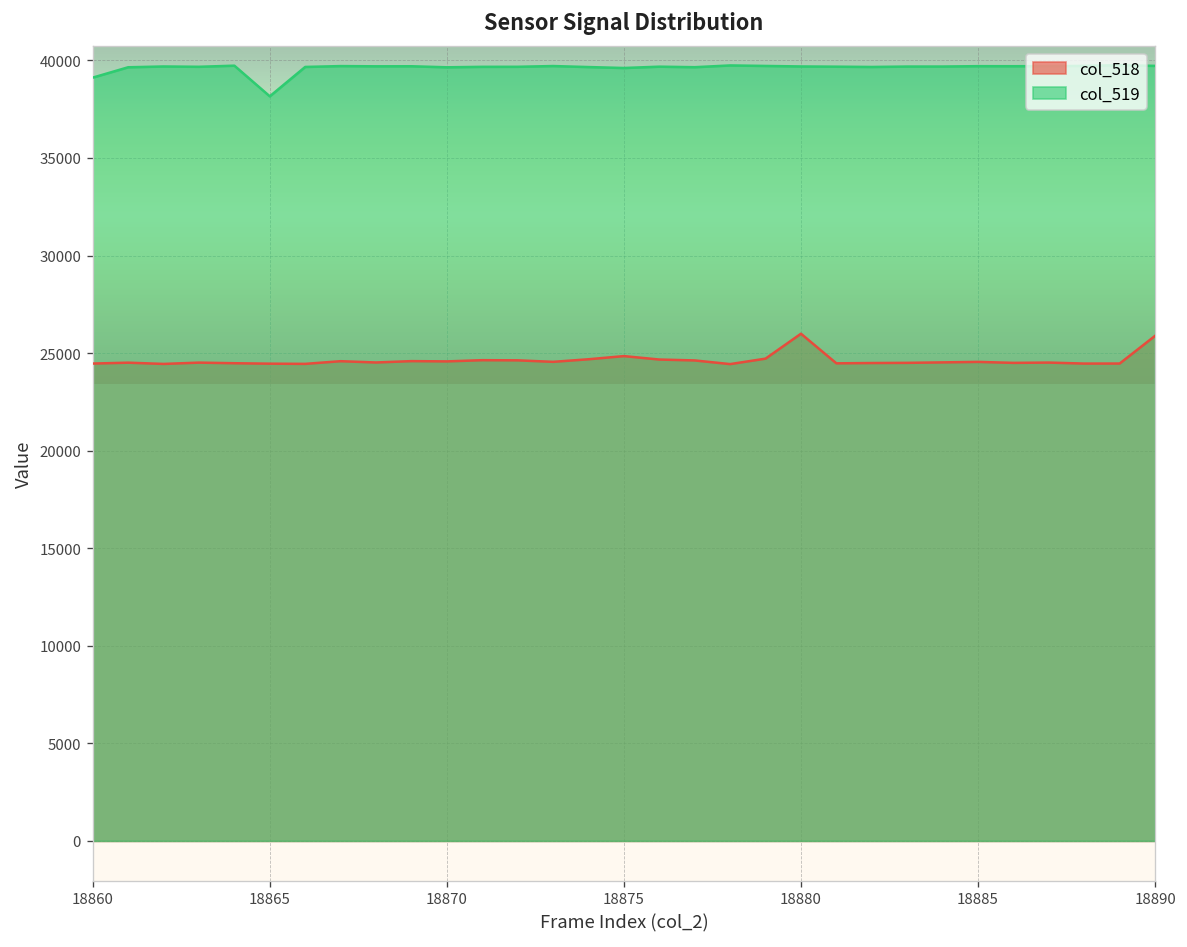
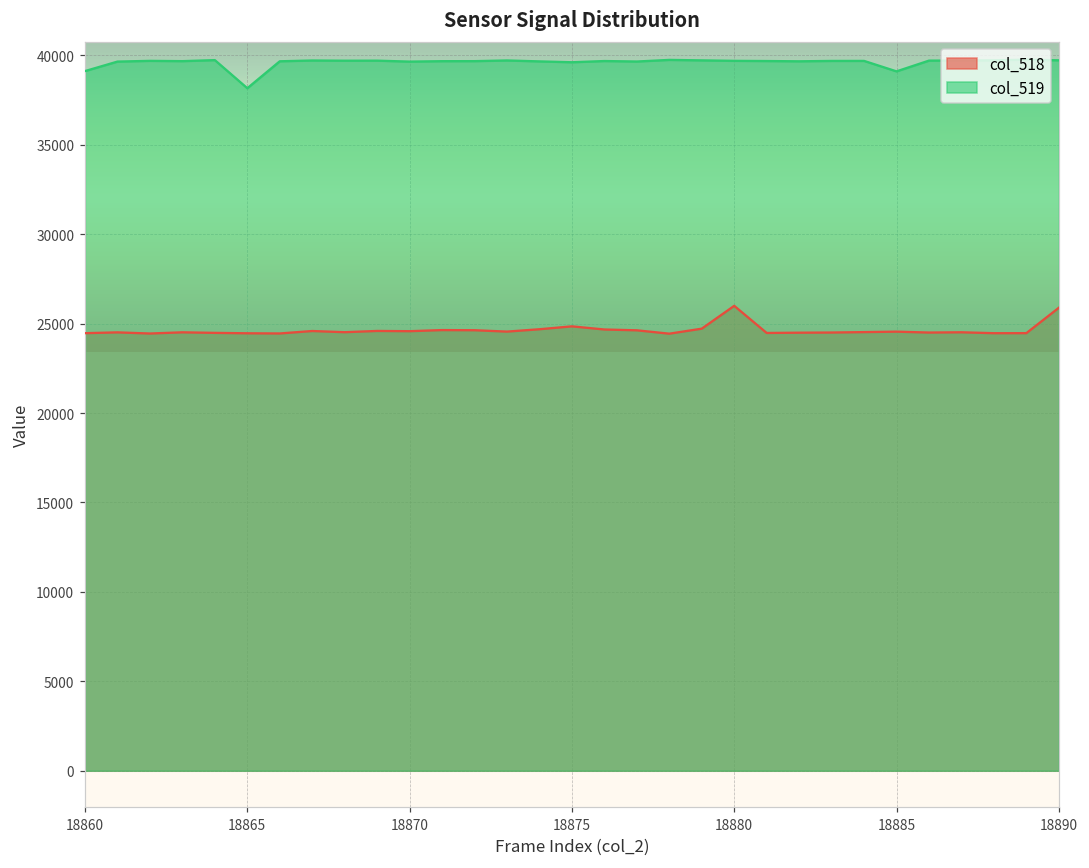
col_519, 18885: 39700 -> 39100
